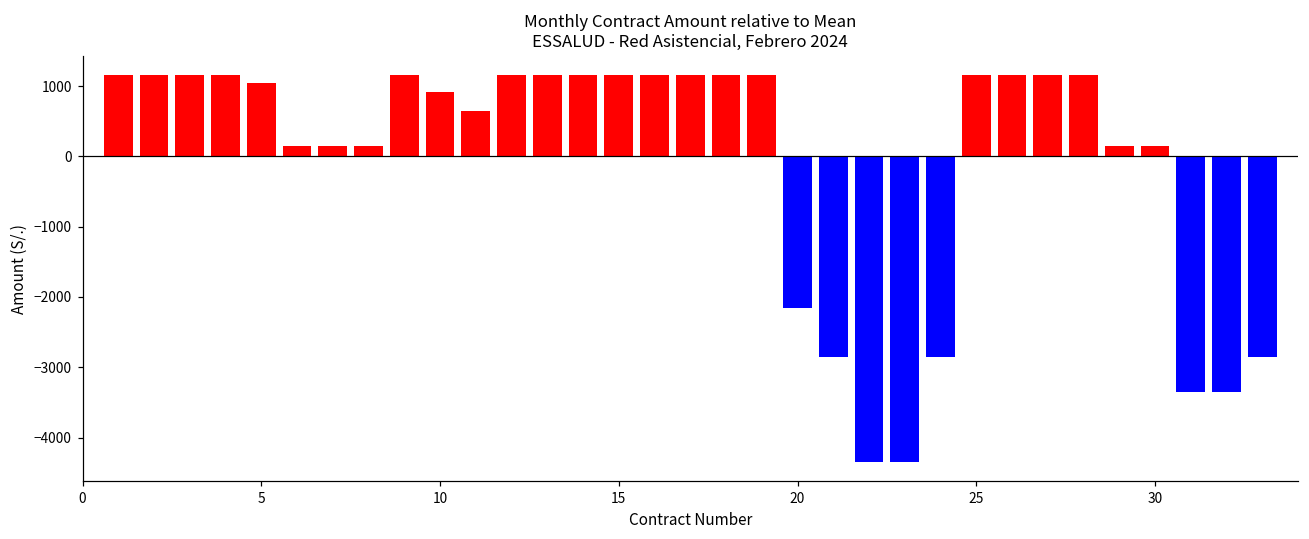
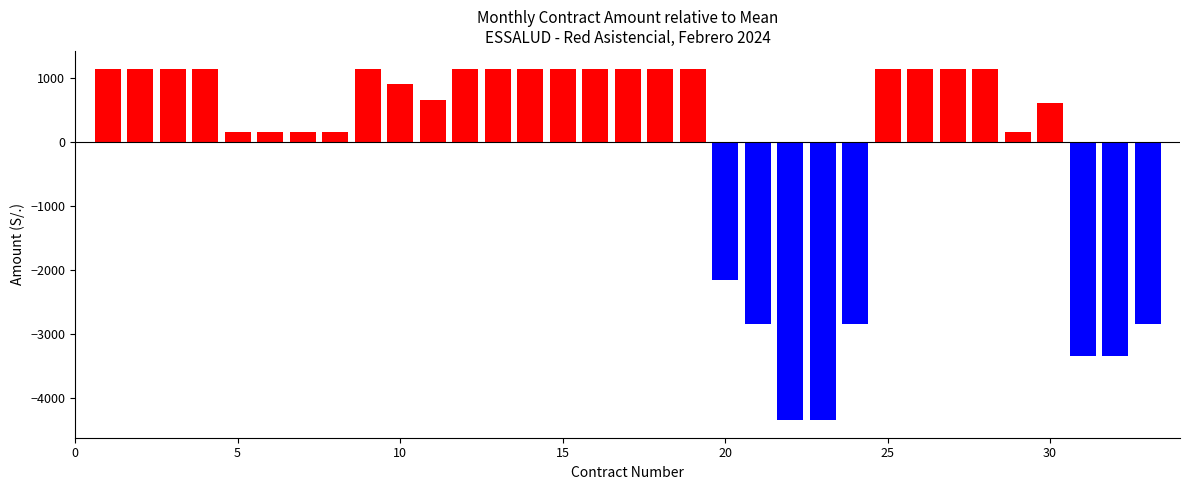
5: 1000 -> 200
30: 200 -> 600
